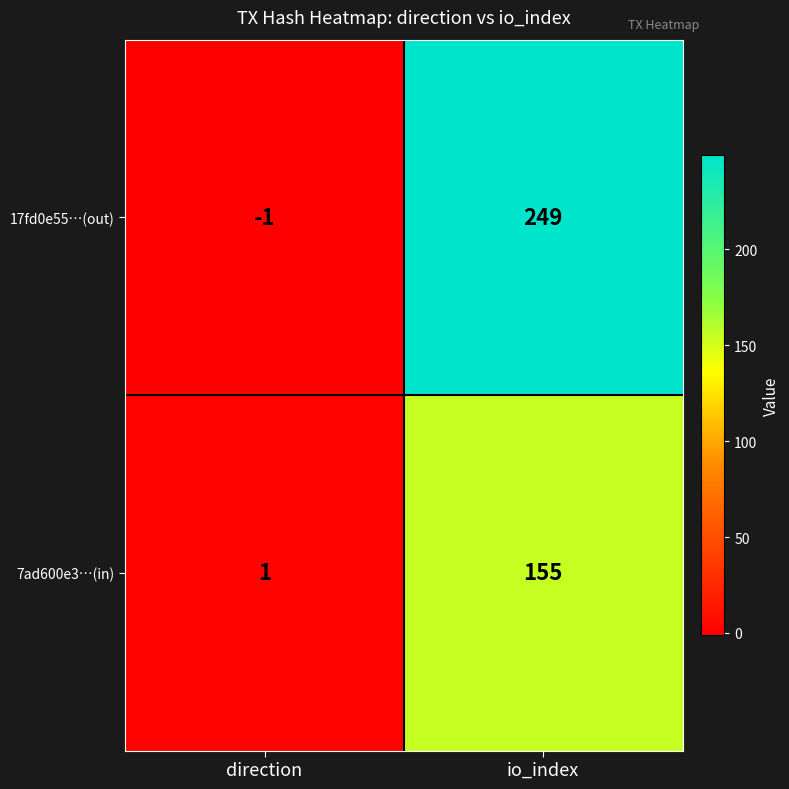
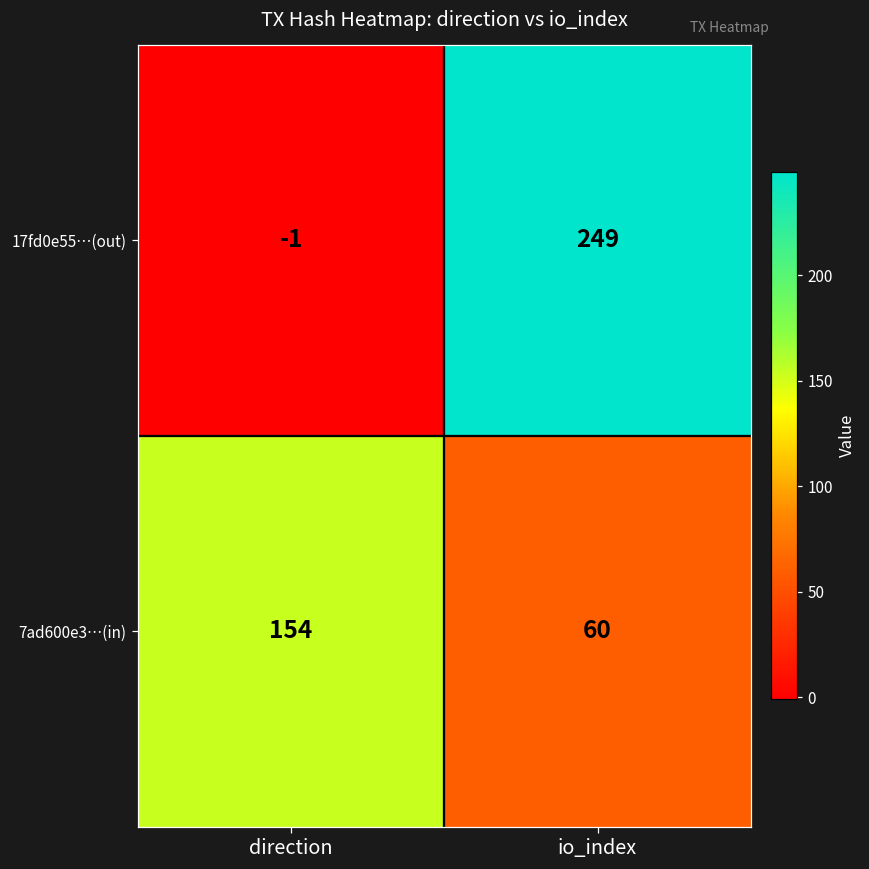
7ad600e3…(in), direction: 1 -> 154
7ad600e3…(in), io_index: 155 -> 60
